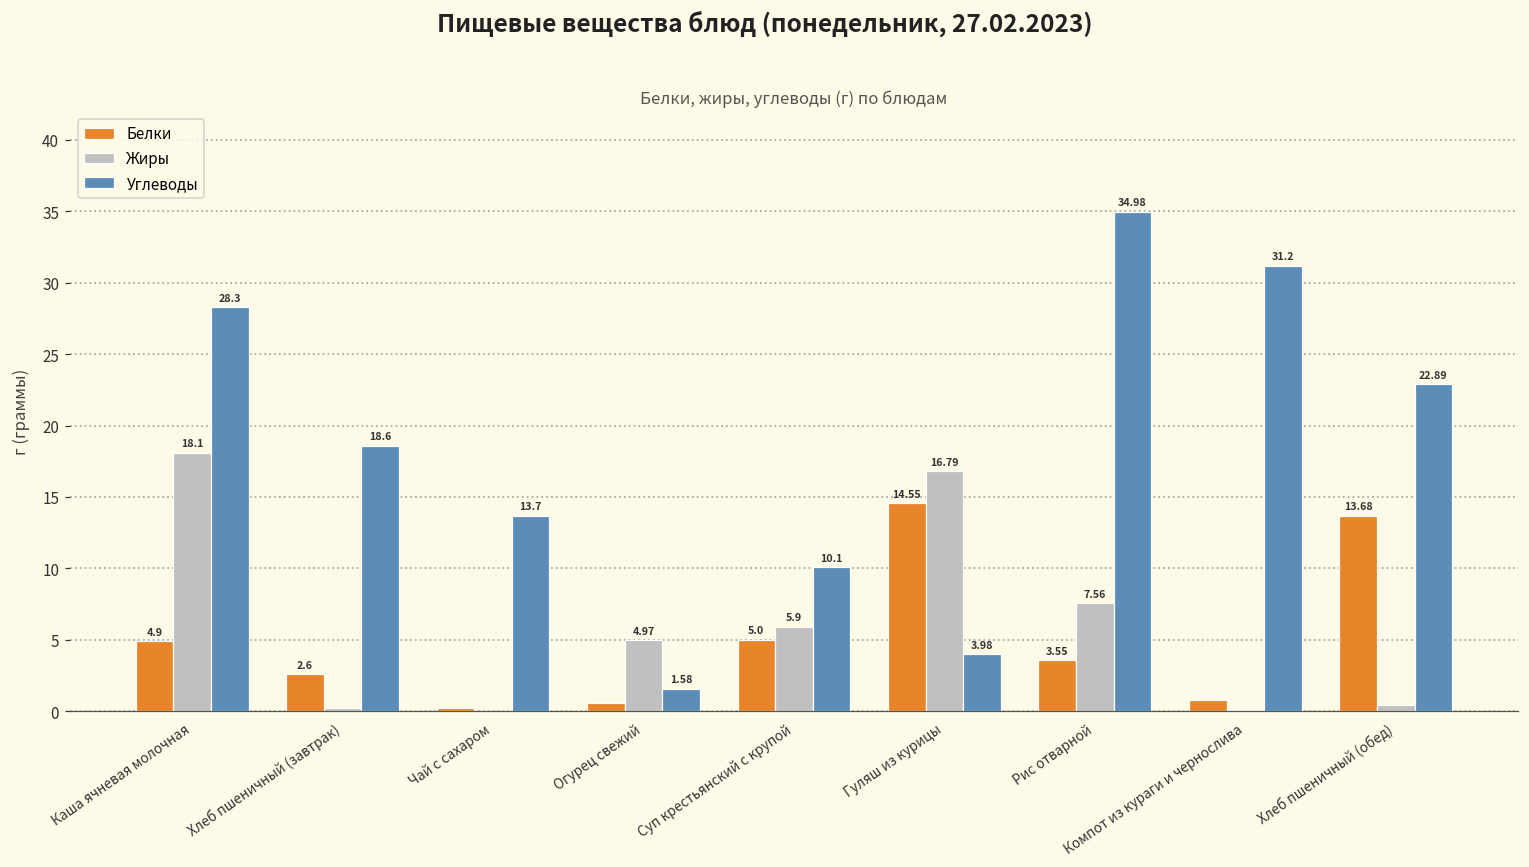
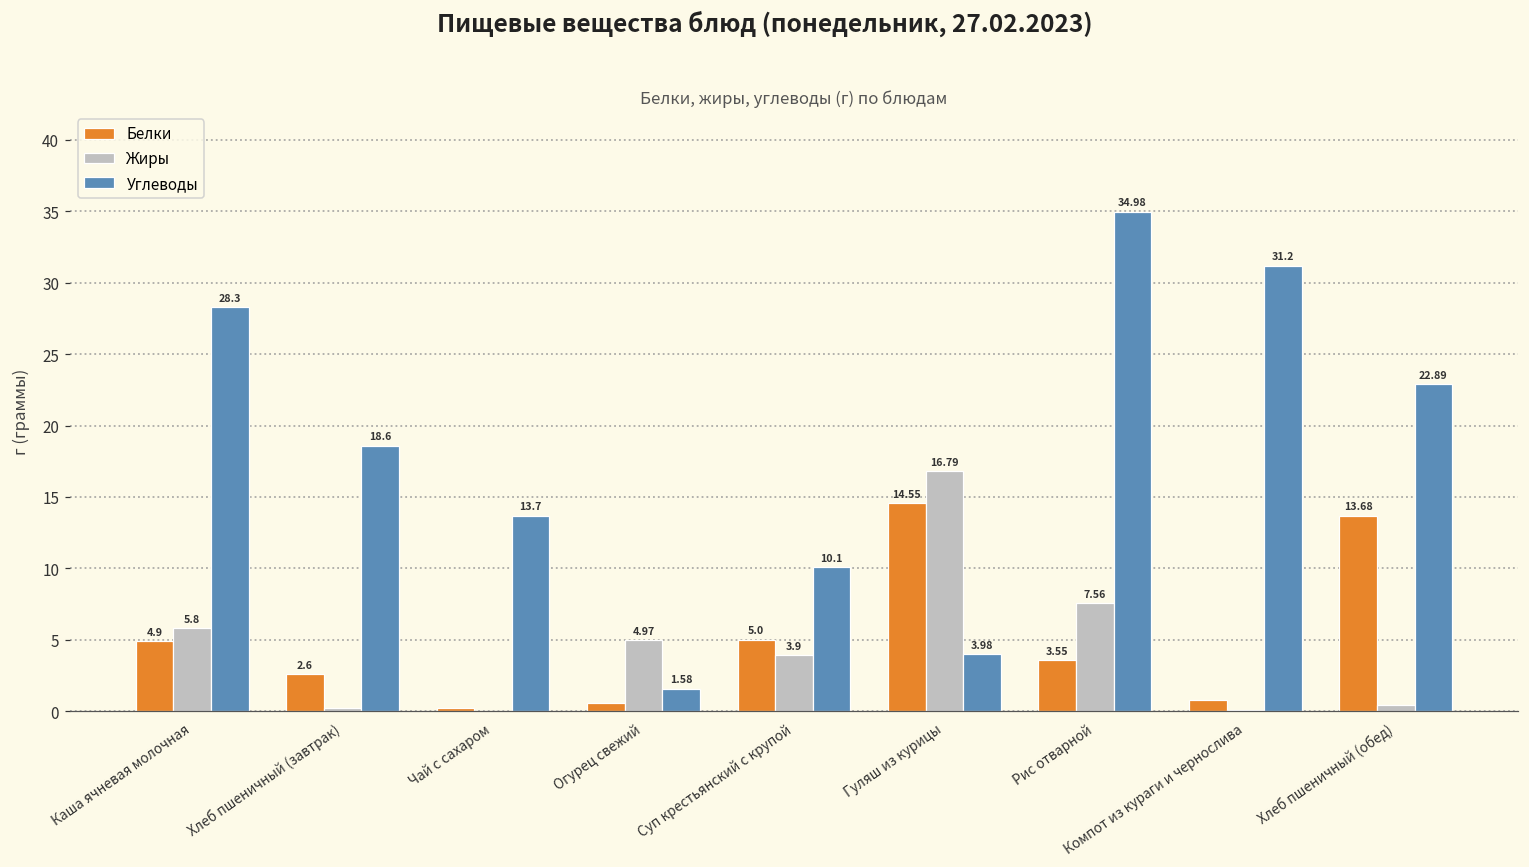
Жиры, Каша ячневая молочная: 18.1 -> 5.8
Жиры, Суп крестьянский с крупой: 5.9 -> 3.9
